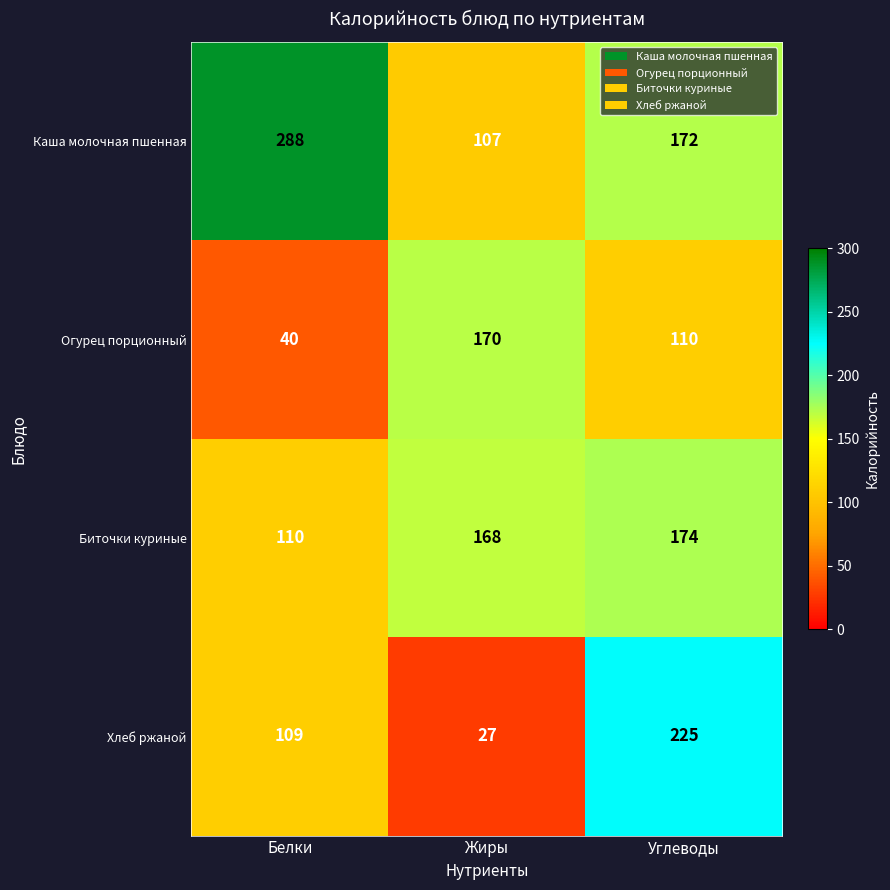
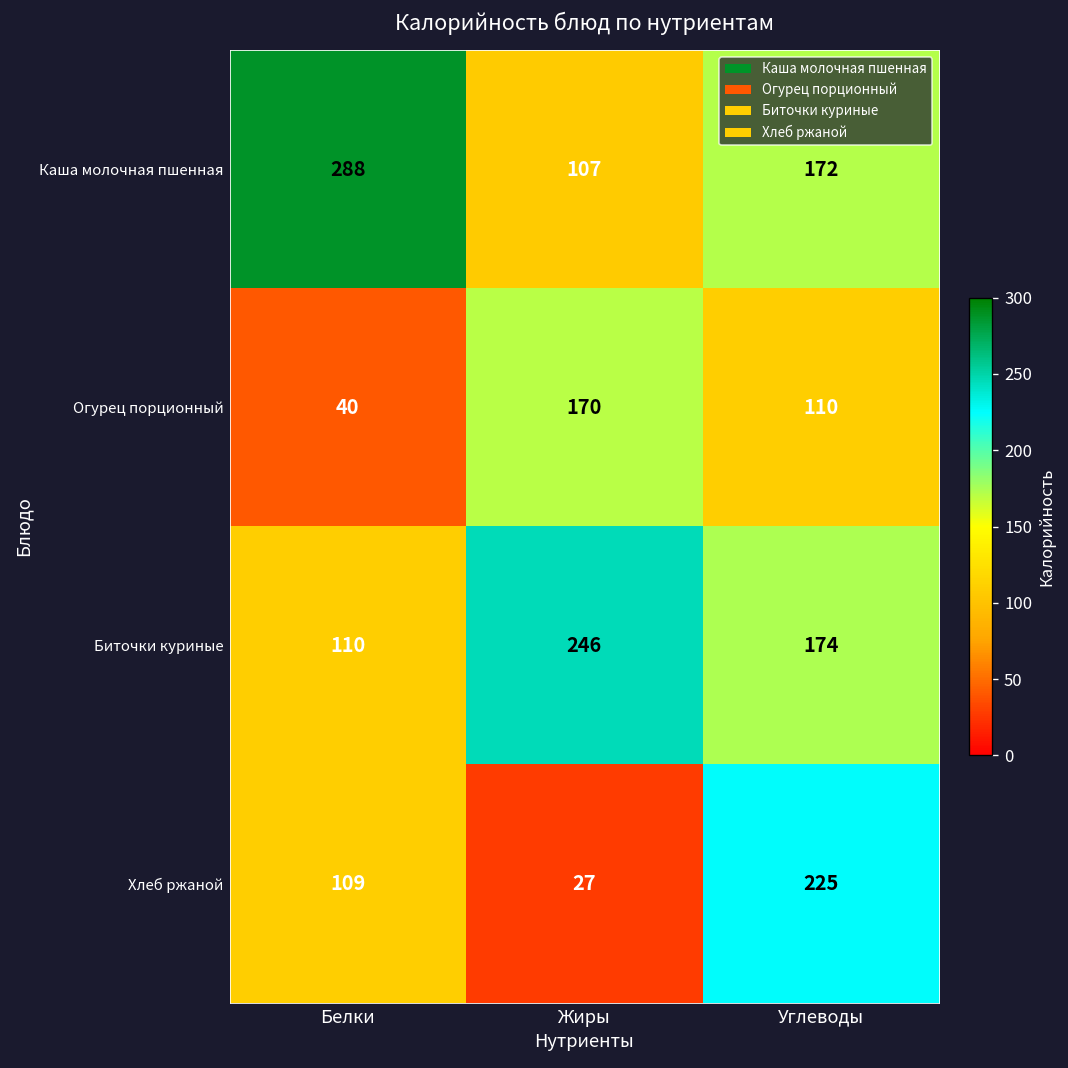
Биточки куриные, Жиры: 168 -> 246
